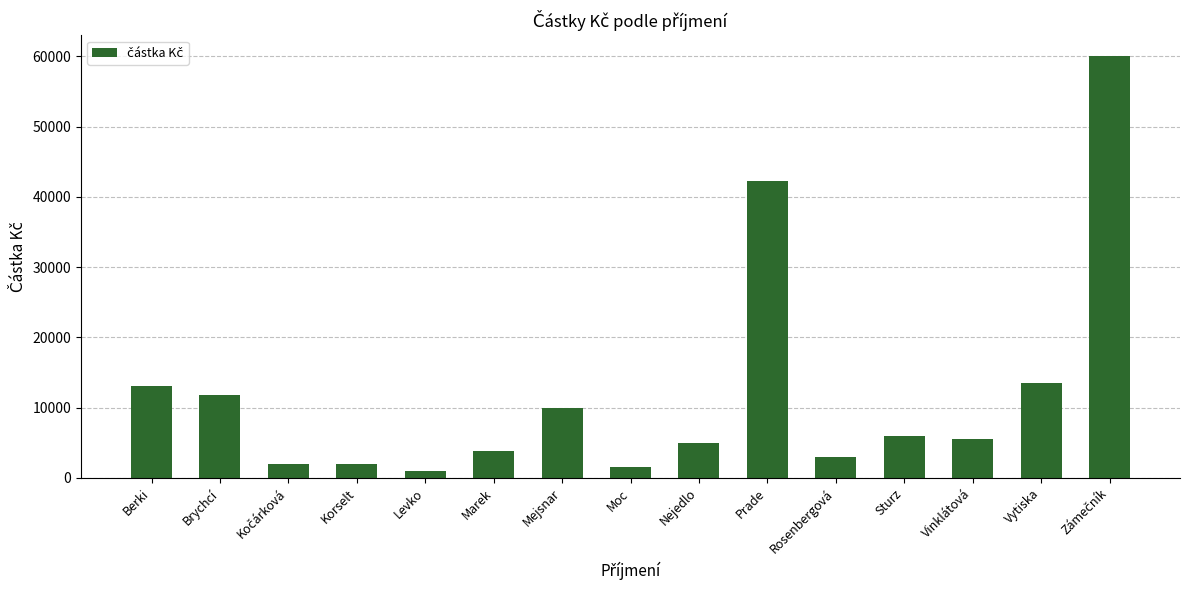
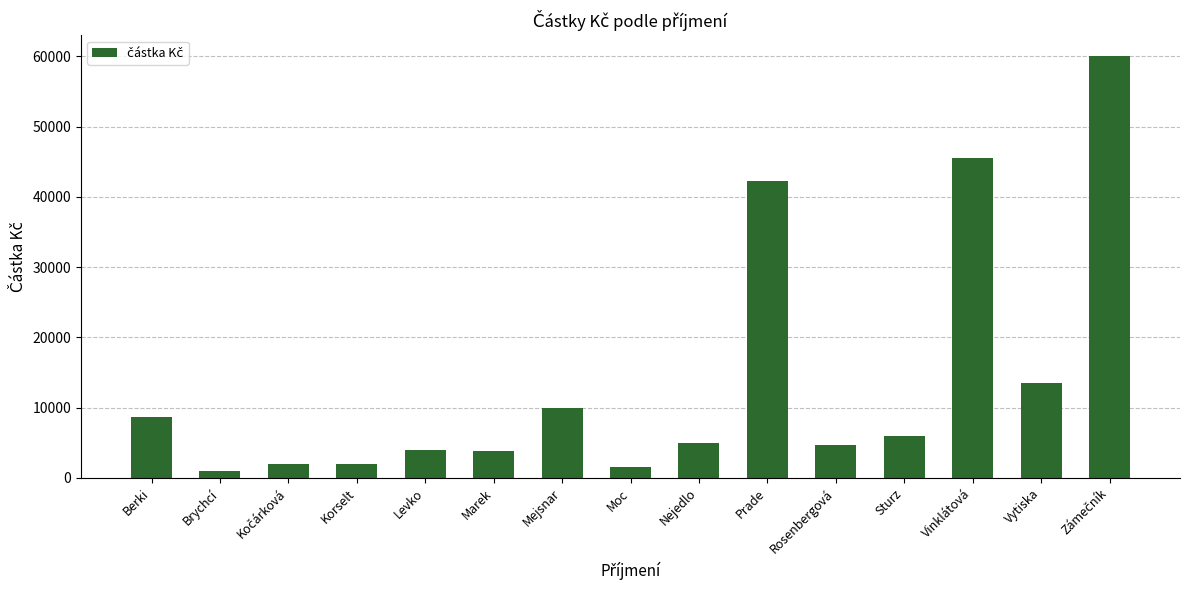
Berki: 13000 -> 9000
Brychcí: 12000 -> 1000
Levko: 1000 -> 4000
Rosenbergová: 3000 -> 5000
Vinklátová: 6000 -> 46000
